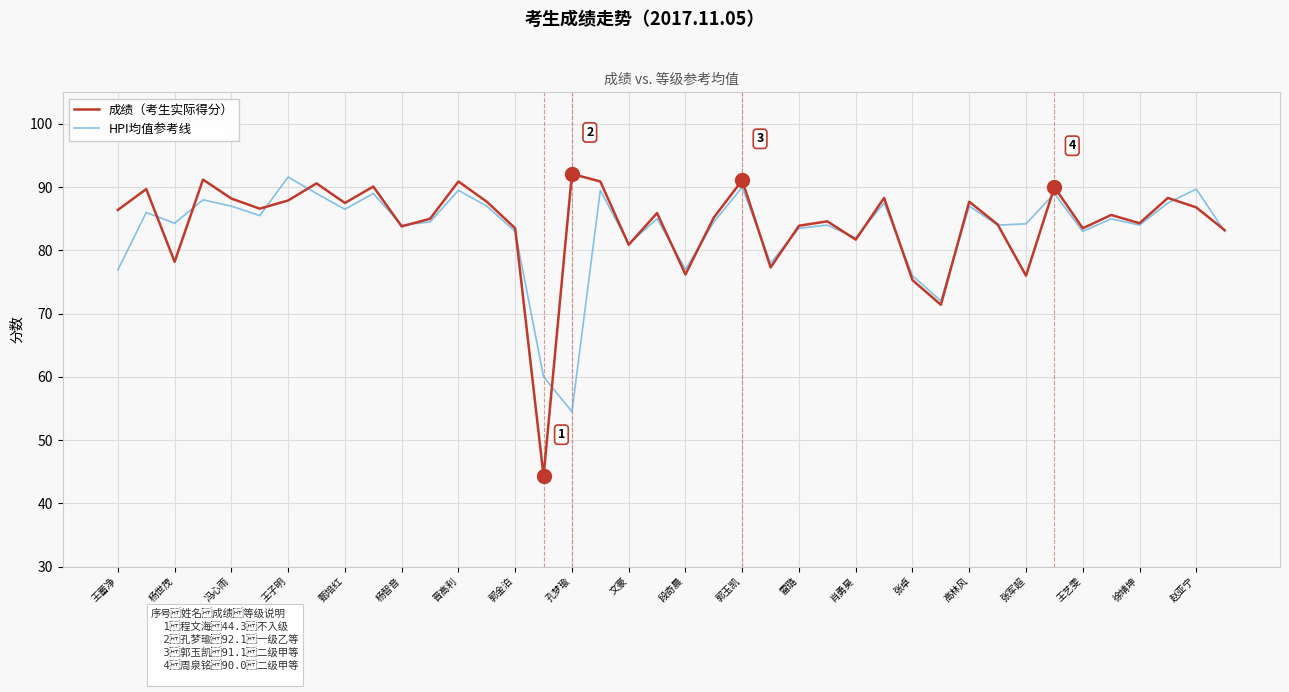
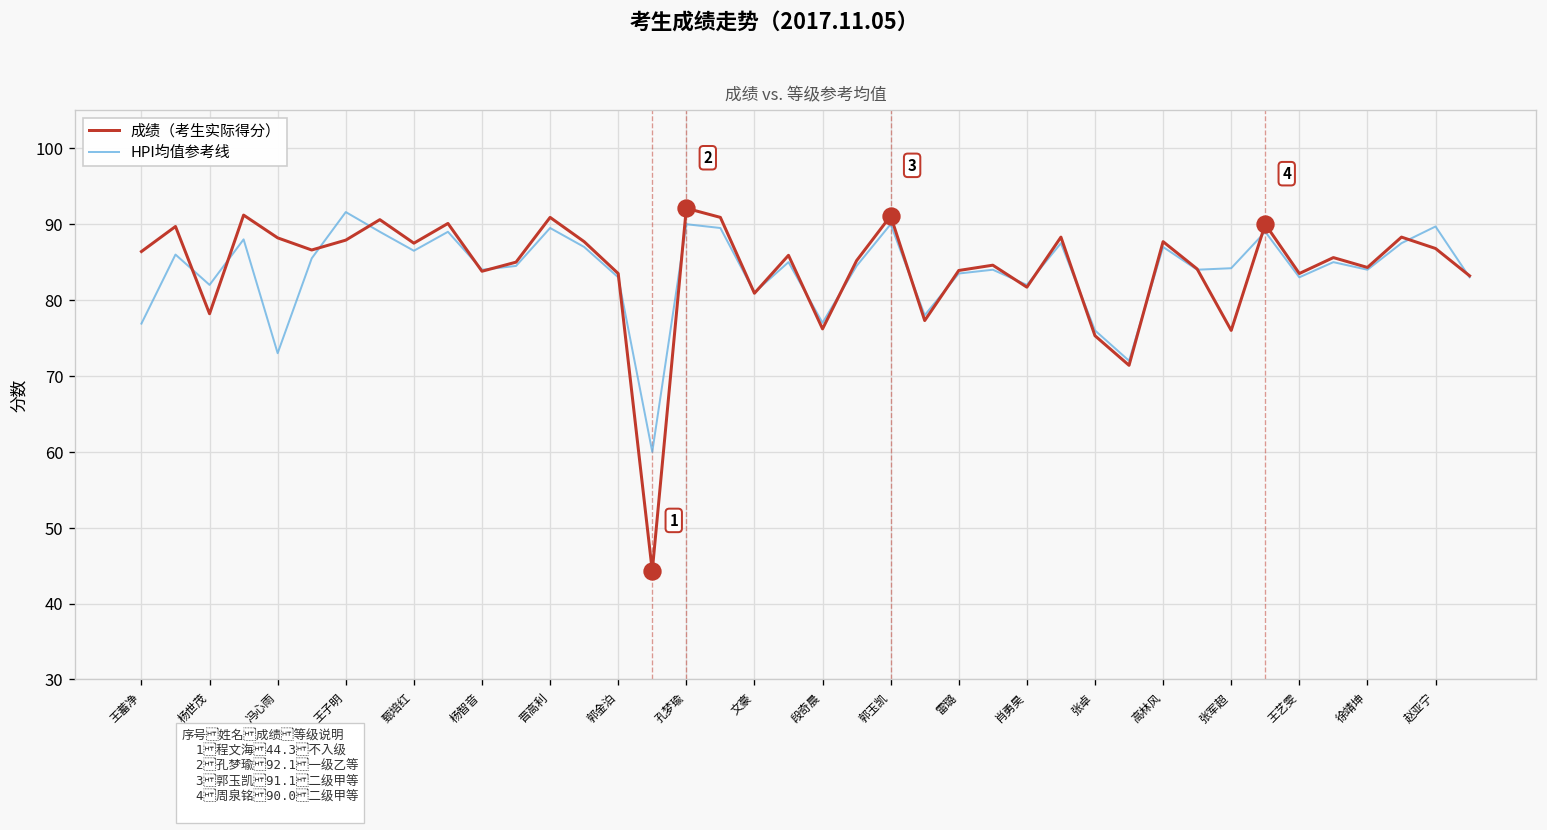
HPI均值参考线, 杨世茂: 84 -> 82
HPI均值参考线, 冯心雨: 87 -> 73
HPI均值参考线, 孔梦瑜: 55 -> 90
